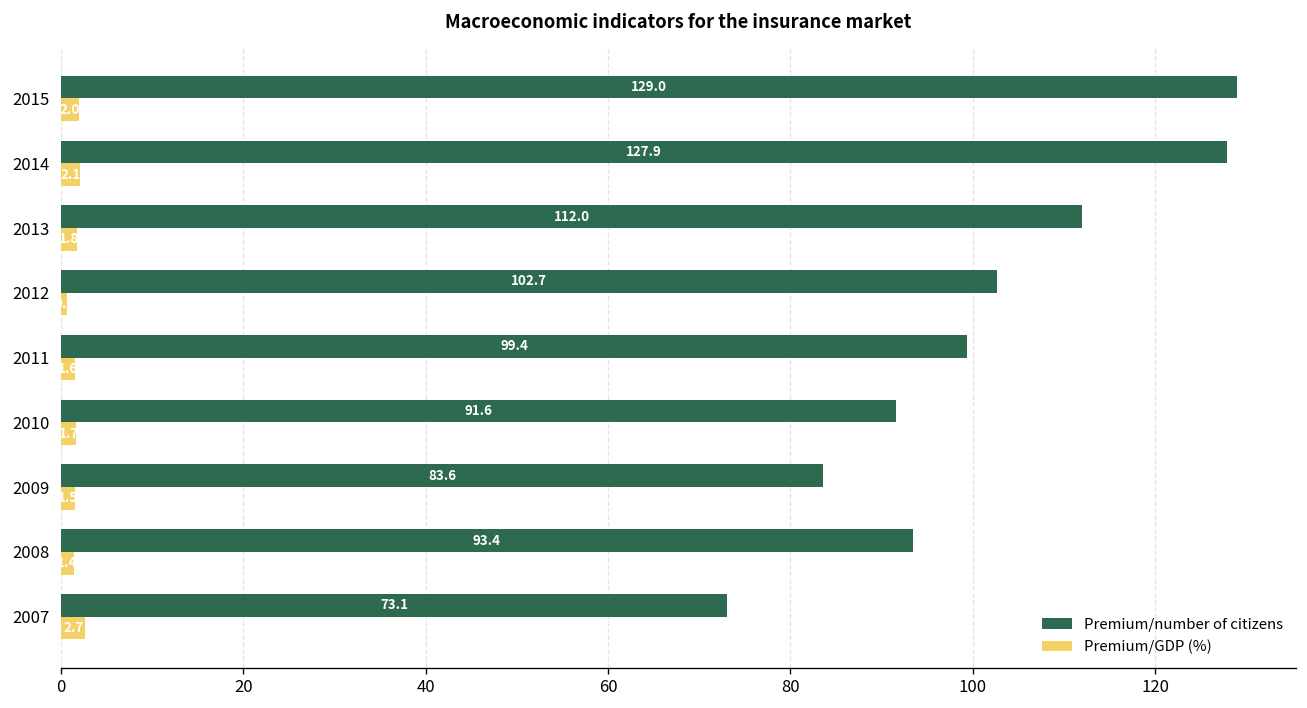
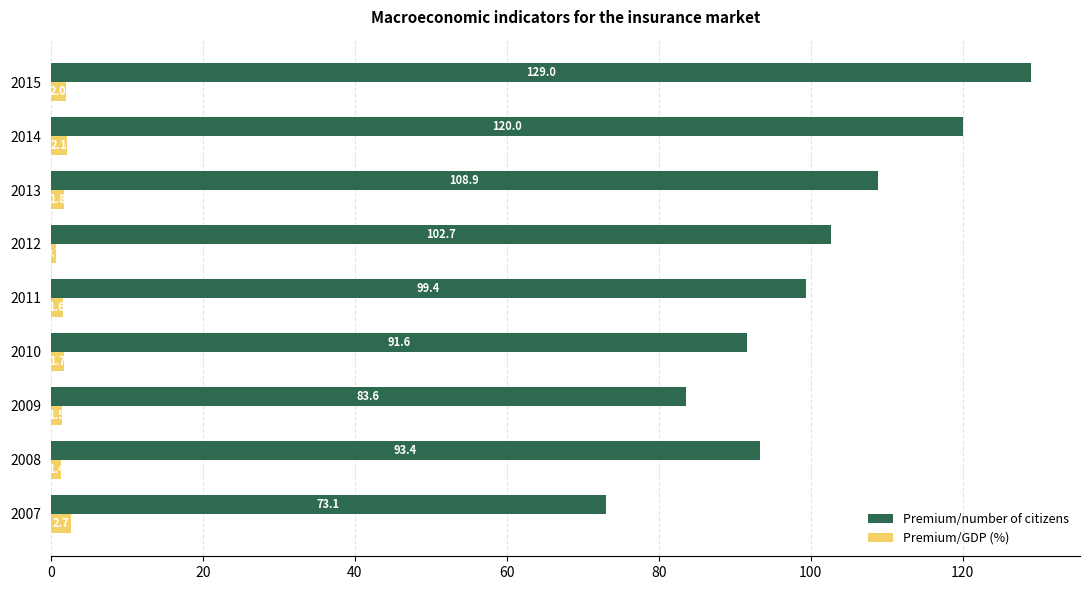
Premium/number of citizens, 2014: 127.9 -> 120.0
Premium/number of citizens, 2013: 112.0 -> 108.9
